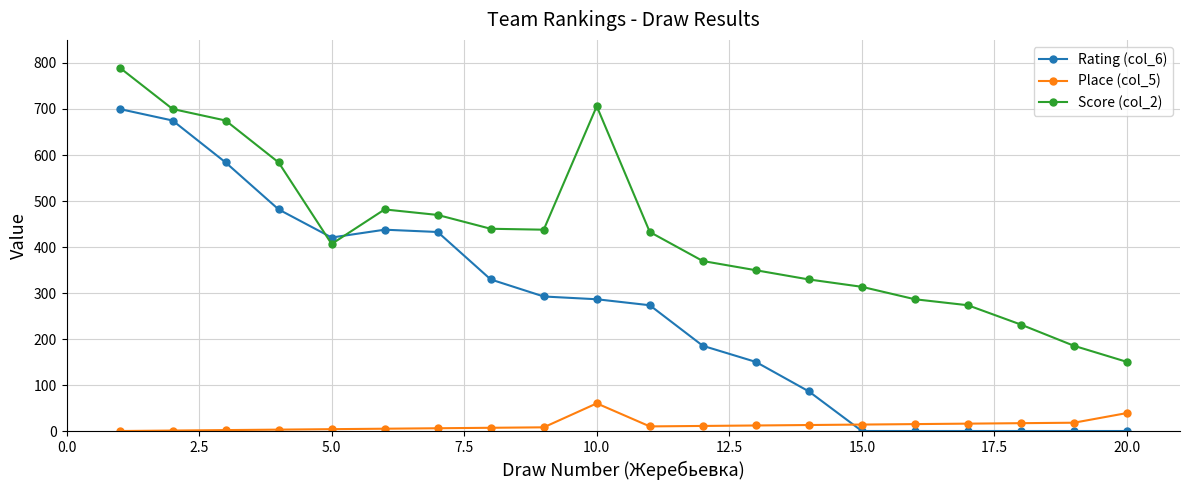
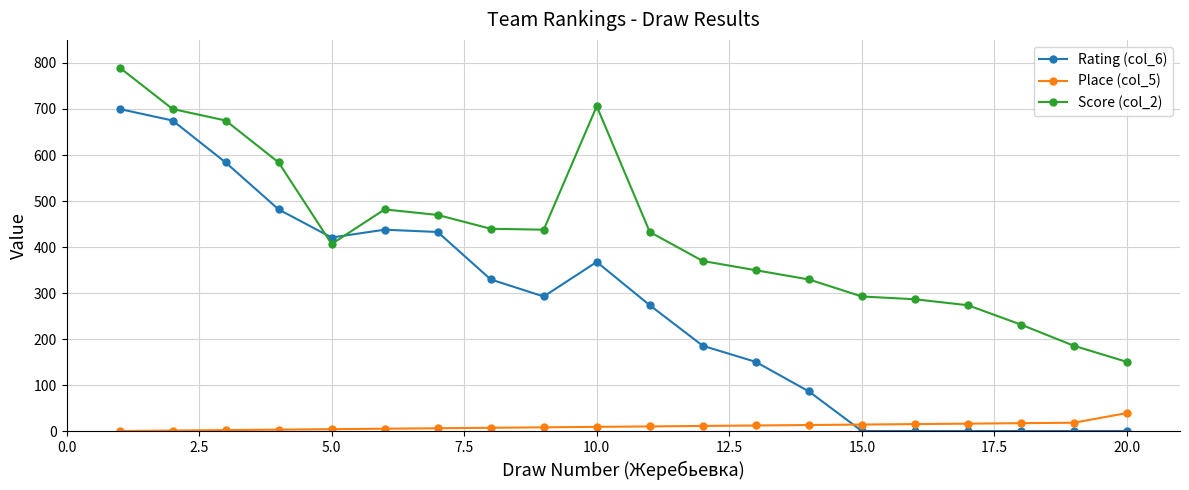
Rating (col_6), 10.0: 290 -> 370
Place (col_5), 10.0: 60 -> 10
Score (col_2), 15.0: 310 -> 290
